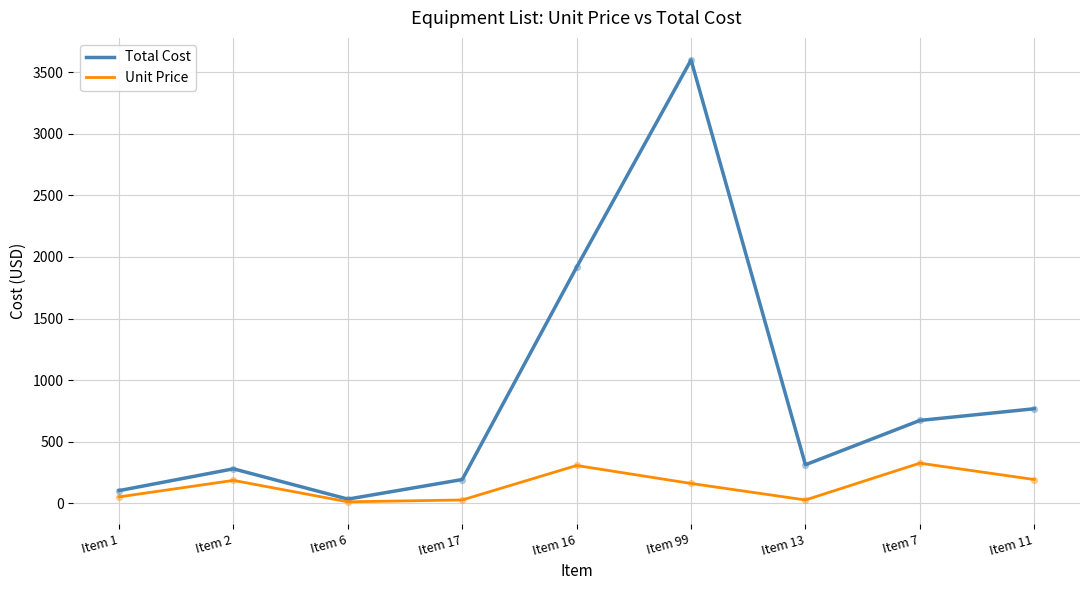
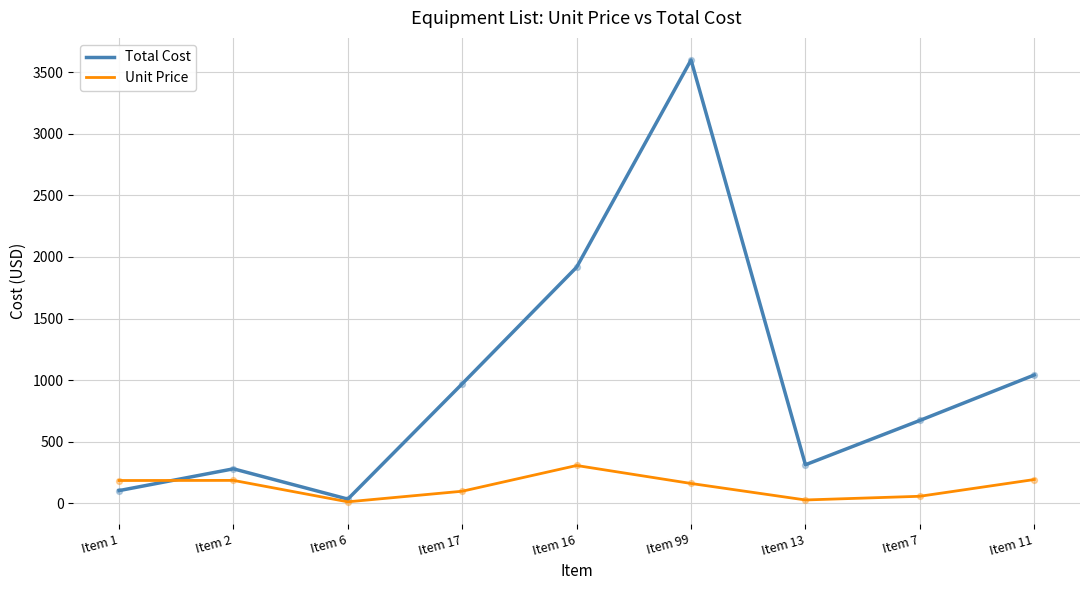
Unit Price, Item 1: 50 -> 180
Total Cost, Item 17: 190 -> 970
Unit Price, Item 17: 30 -> 100
Unit Price, Item 7: 330 -> 60
Total Cost, Item 11: 770 -> 1040
